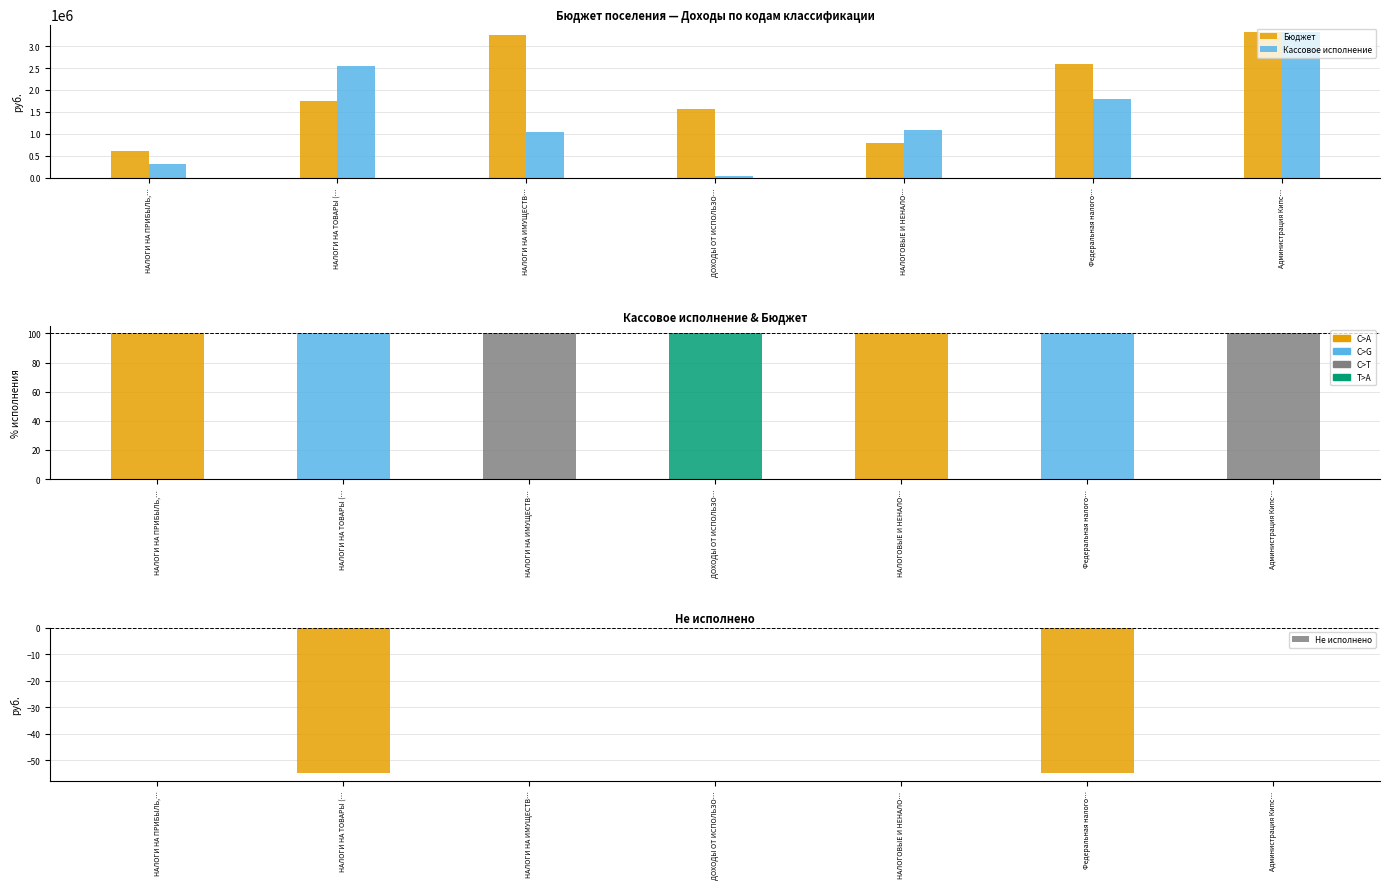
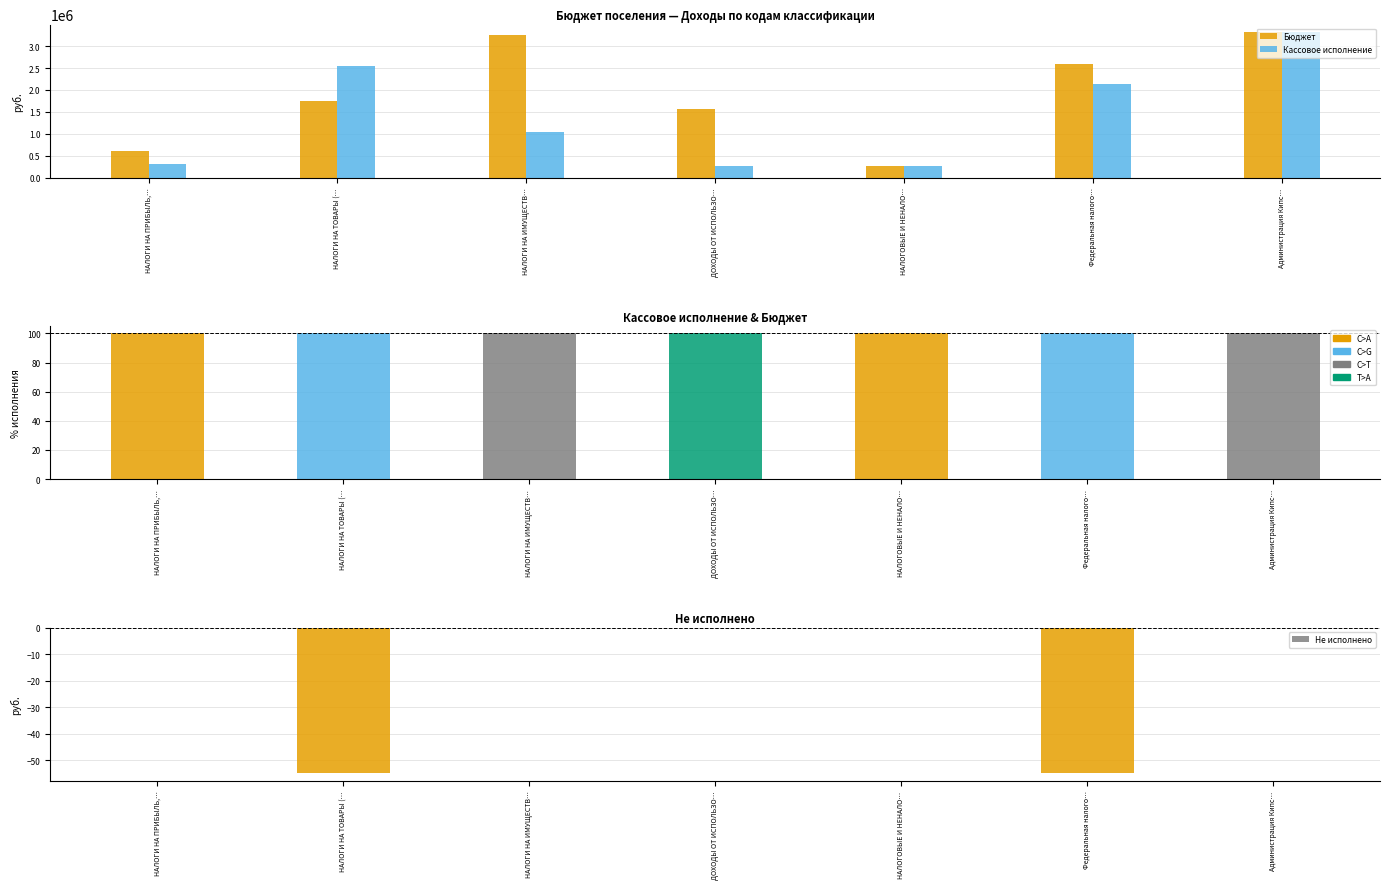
Бюджет поселения — Доходы по кодам классификации, Кассовое исполнение, ДОХОДЫ ОТ ИСПОЛЬЗО…: 0 -> 300000
Бюджет поселения — Доходы по кодам классификации, Бюджет, НАЛОГОВЫЕ И НЕНАЛО…: 800000 -> 300000
Бюджет поселения — Доходы по кодам классификации, Кассовое исполнение, НАЛОГОВЫЕ И НЕНАЛО…: 1100000 -> 300000
Бюджет поселения — Доходы по кодам классификации, Кассовое исполнение, Федеральная налого…: 1800000 -> 2100000
